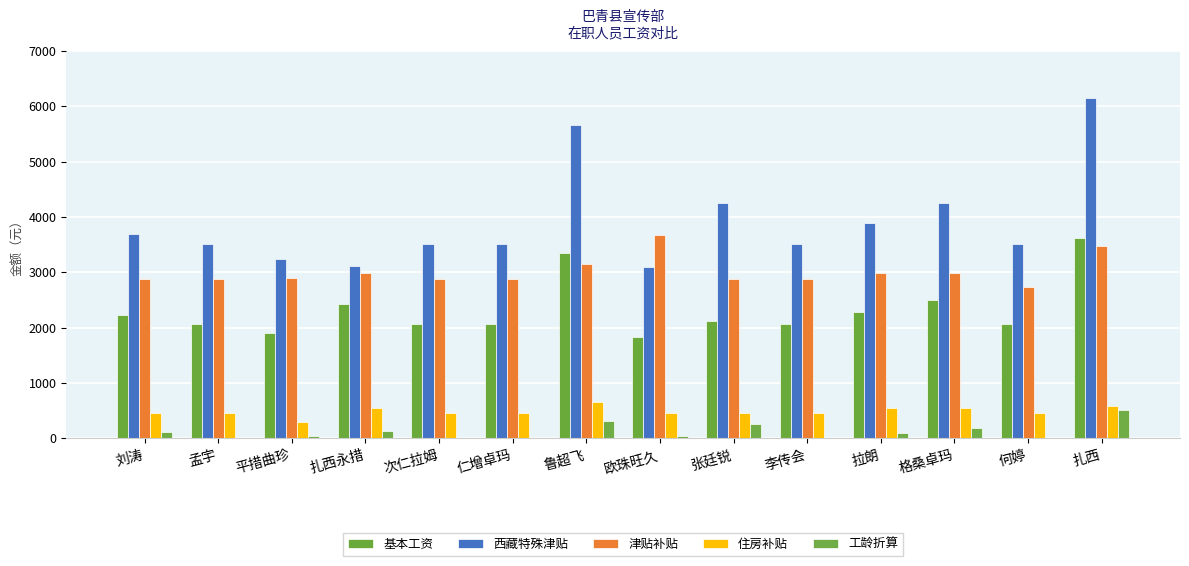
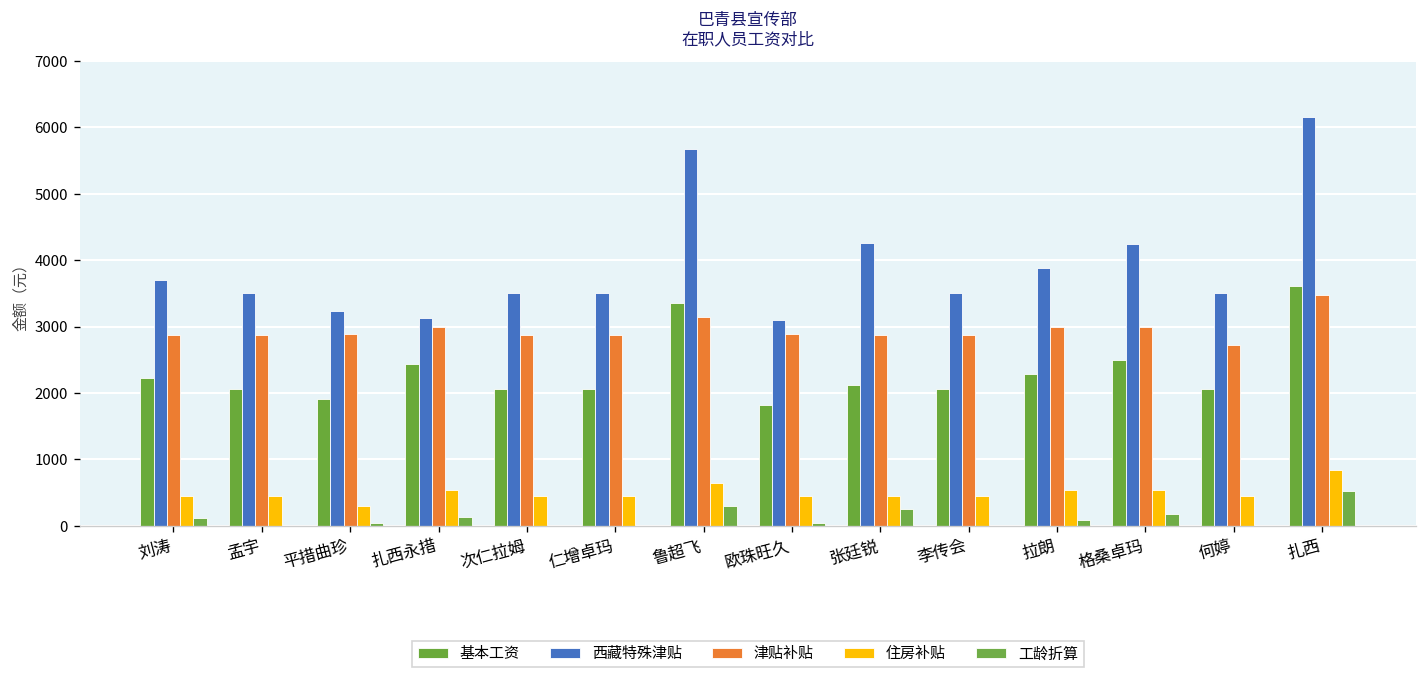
津贴补贴, 欧珠旺久: 3700 -> 2900
住房补贴, 扎西: 600 -> 800
